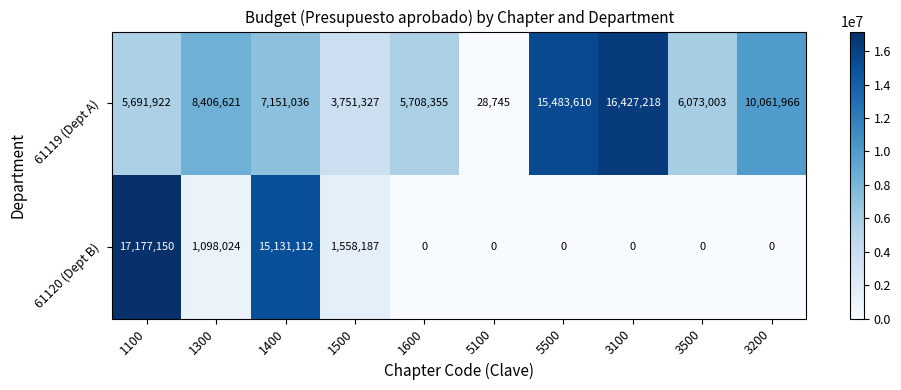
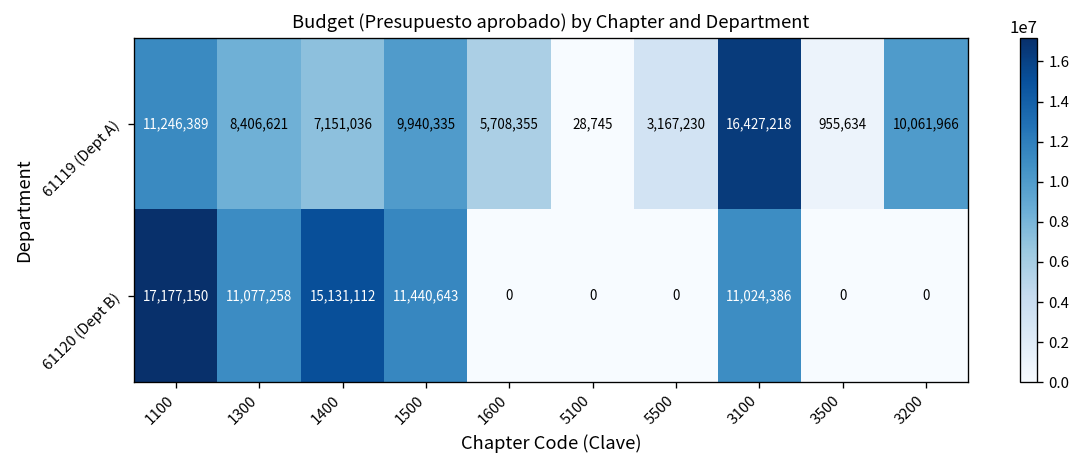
61119 (Dept A), 1100: 5,691,922 -> 11,246,389
61119 (Dept A), 1500: 3,751,327 -> 9,940,335
61119 (Dept A), 5500: 15,483,610 -> 3,167,230
61119 (Dept A), 3500: 6,073,003 -> 955,634
61120 (Dept B), 1300: 1,098,024 -> 11,077,258
61120 (Dept B), 1500: 1,558,187 -> 11,440,643
61120 (Dept B), 3100: 0 -> 11,024,386
